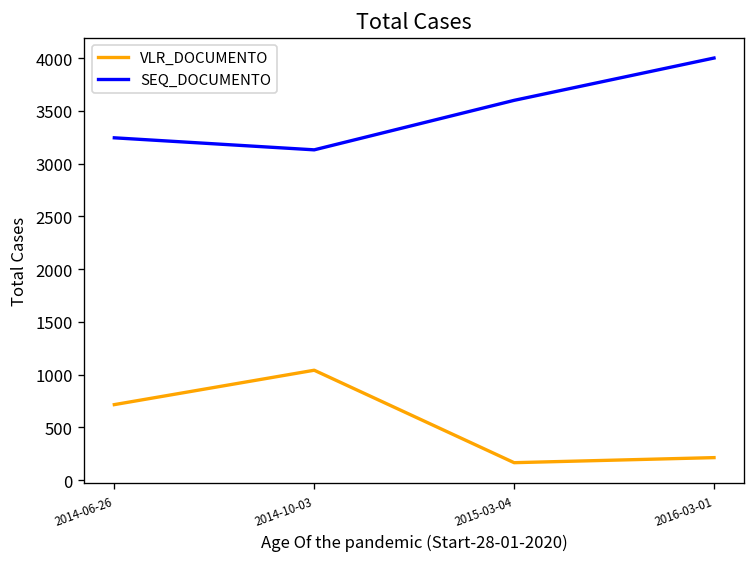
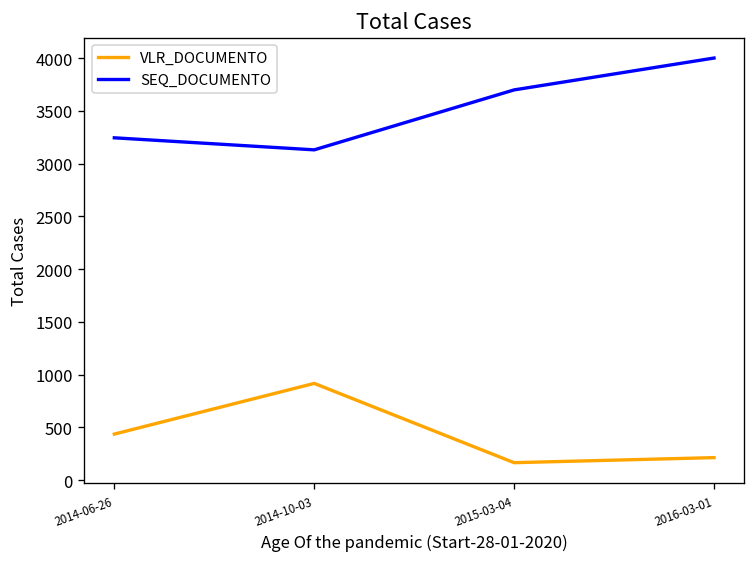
VLR_DOCUMENTO, 2014-06-26: 700 -> 400
VLR_DOCUMENTO, 2014-10-03: 1000 -> 900
SEQ_DOCUMENTO, 2015-03-04: 3600 -> 3700
